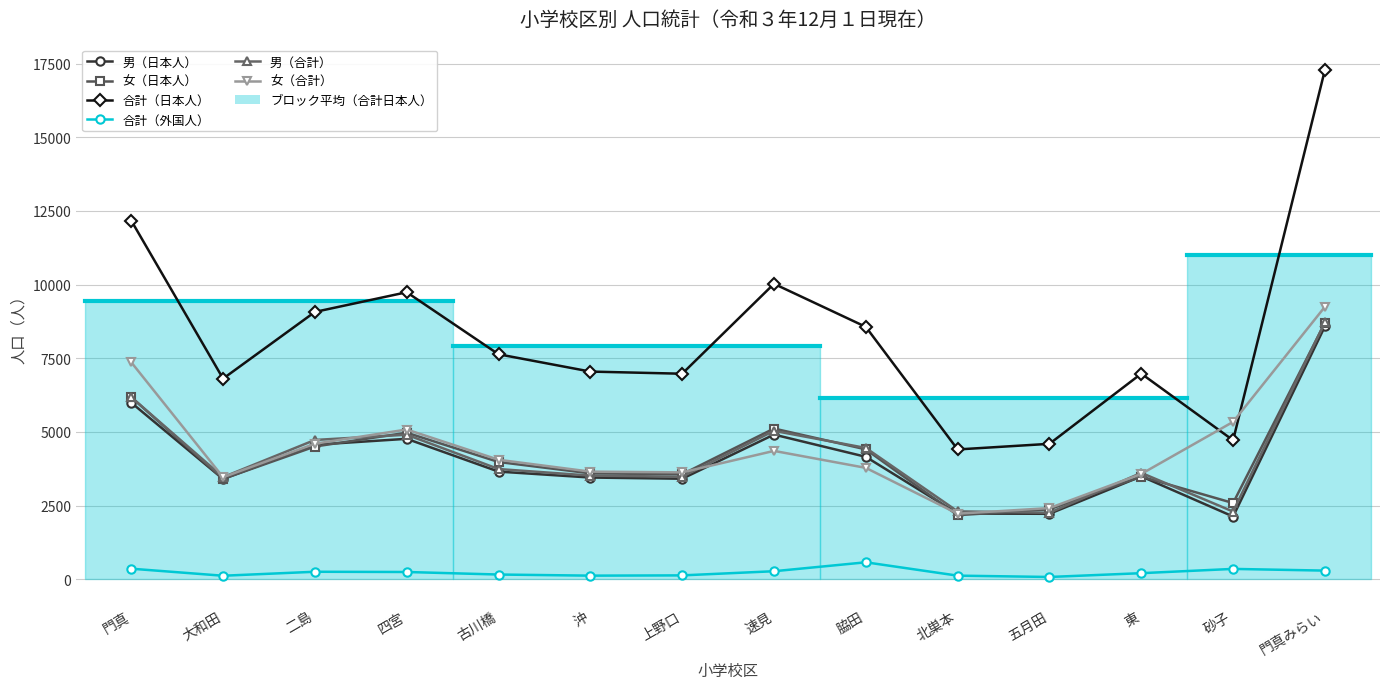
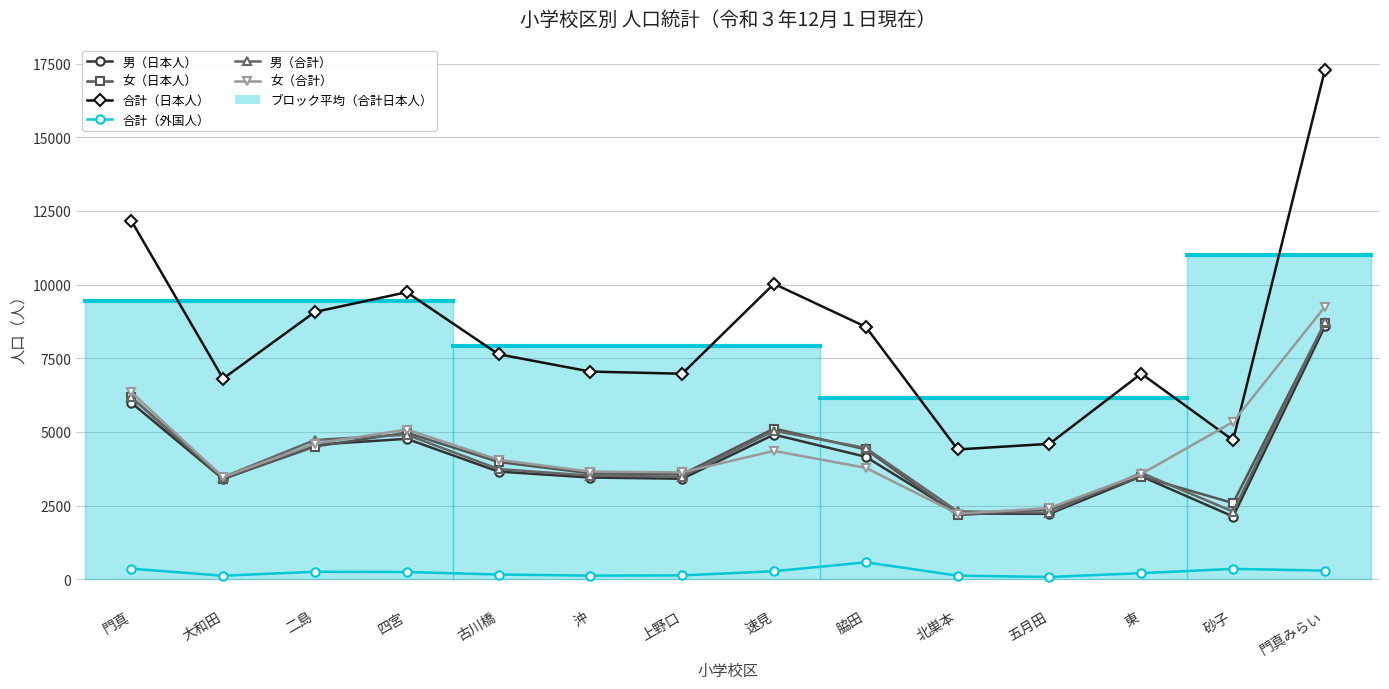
女（合計）, 門真: 7400 -> 6400
